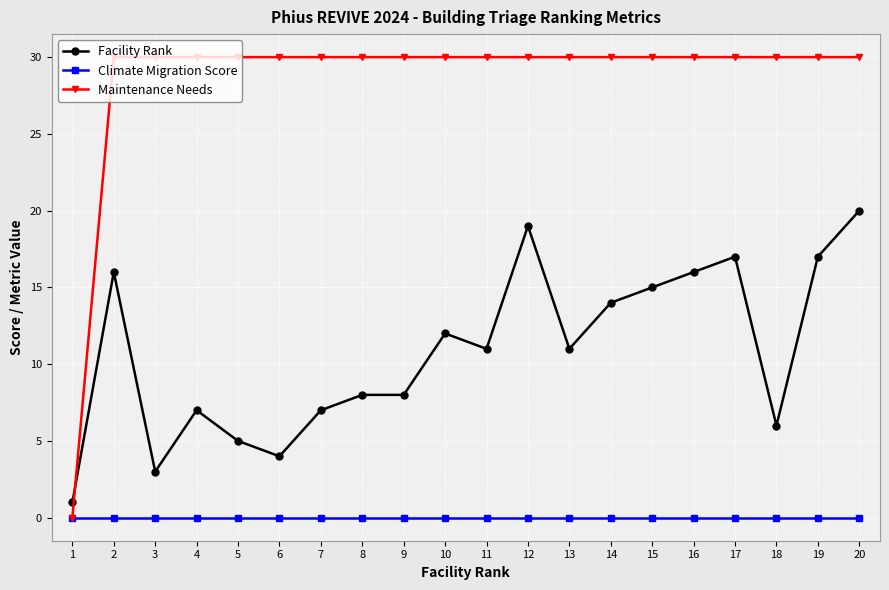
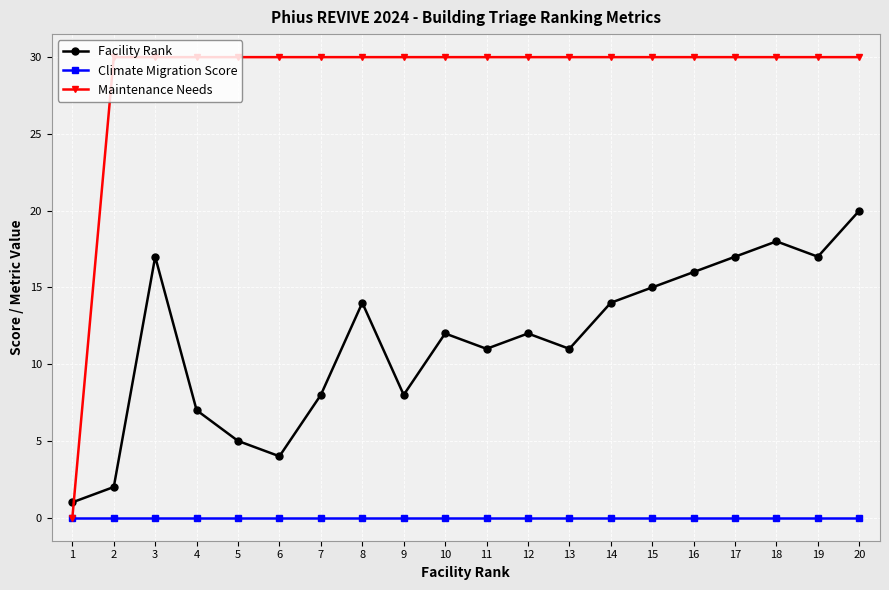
Facility Rank, 2: 16 -> 2
Facility Rank, 3: 3 -> 17
Facility Rank, 7: 7 -> 8
Facility Rank, 8: 8 -> 14
Facility Rank, 12: 19 -> 12
Facility Rank, 18: 6 -> 18
